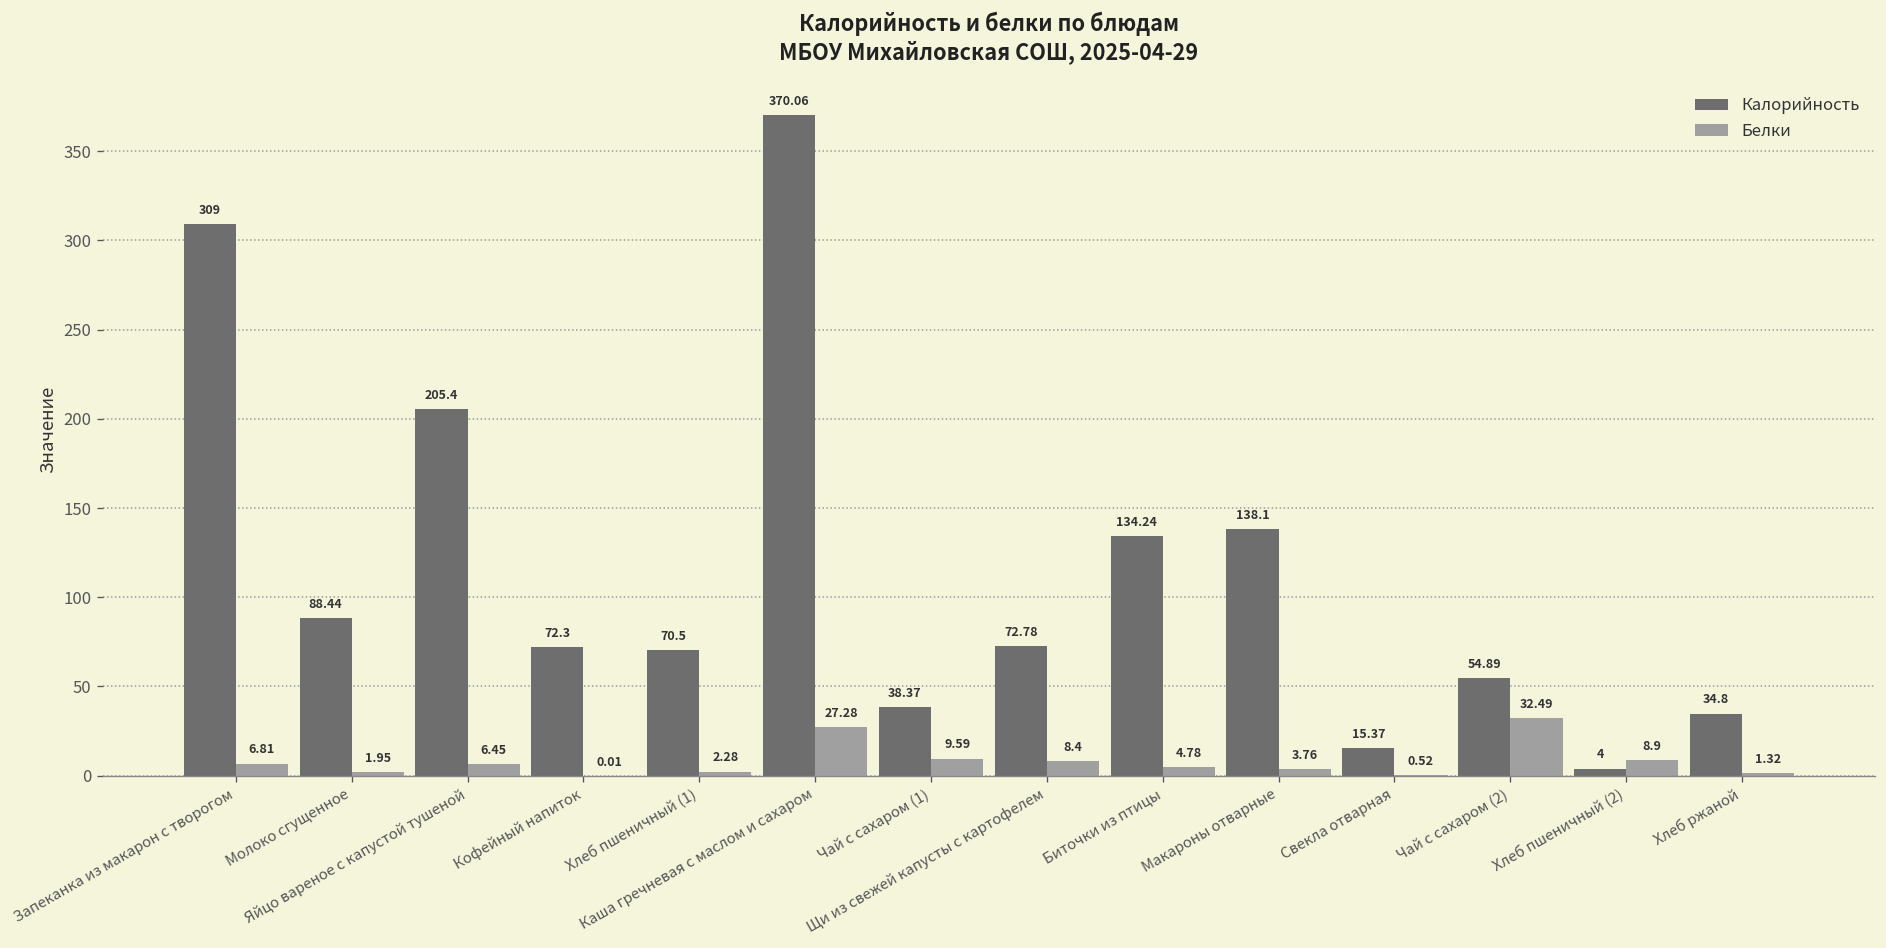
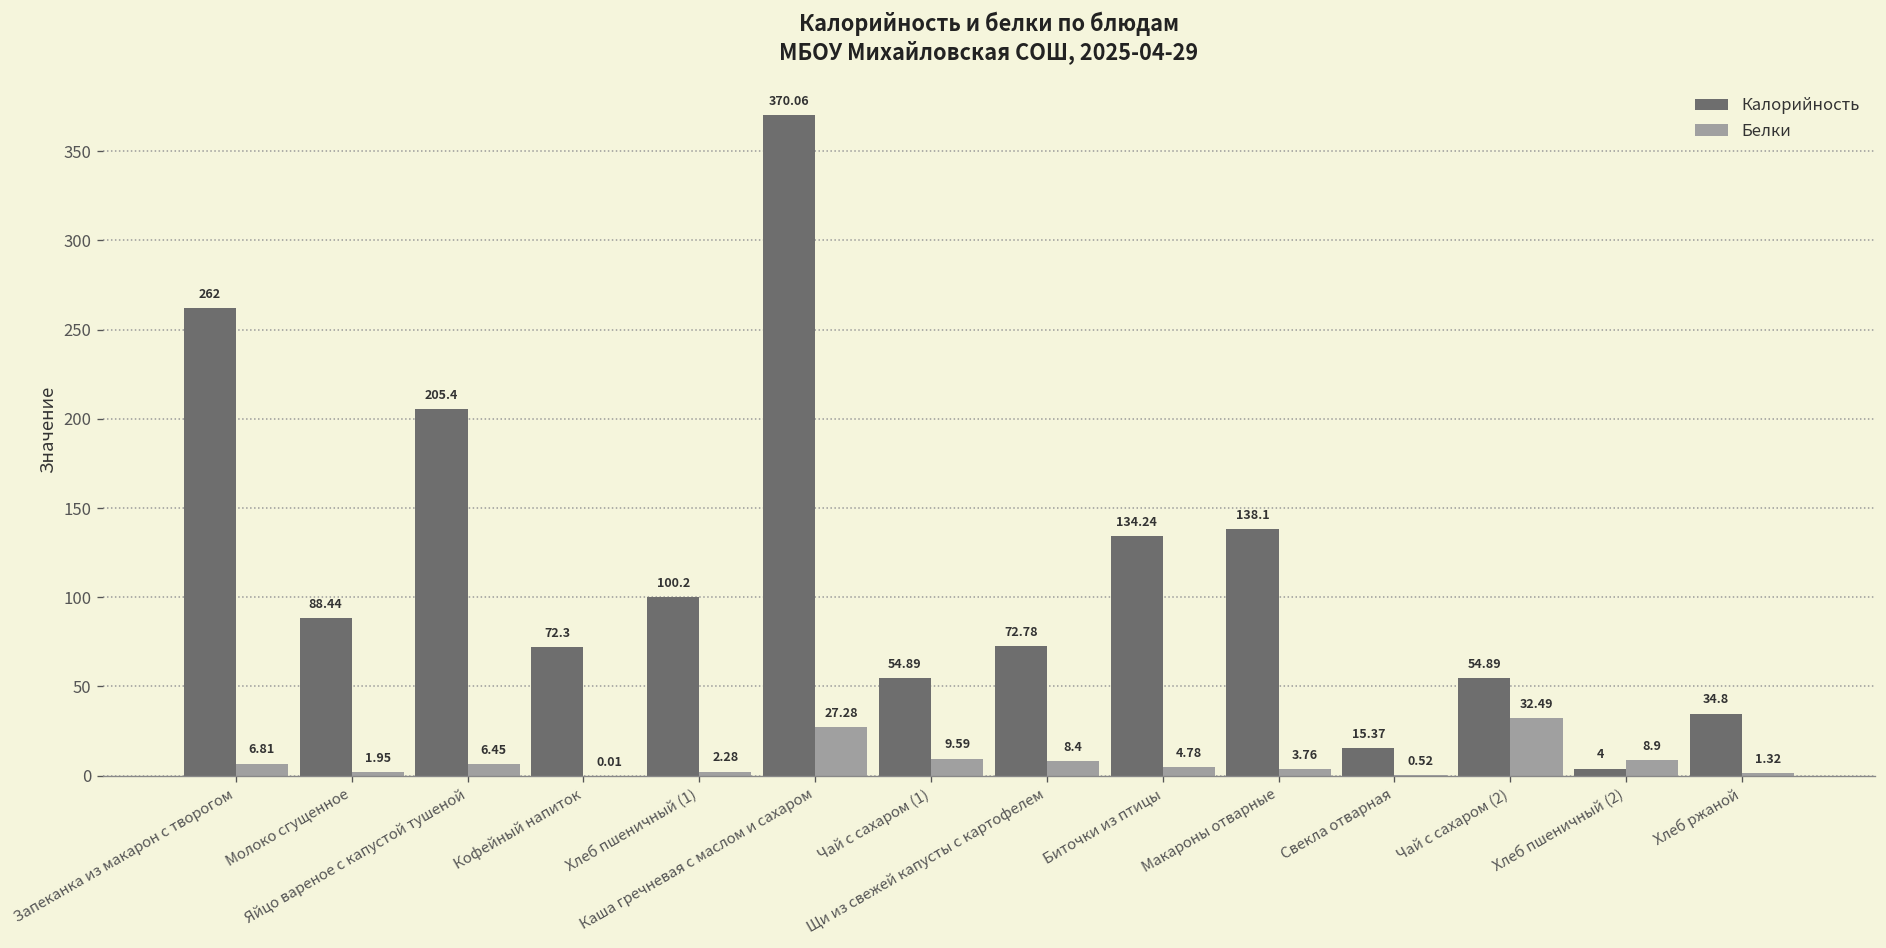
Калорийность, Запеканка из макарон с творогом: 309 -> 262
Калорийность, Хлеб пшеничный (1): 70.5 -> 100.2
Калорийность, Чай с сахаром (1): 38.37 -> 54.89
